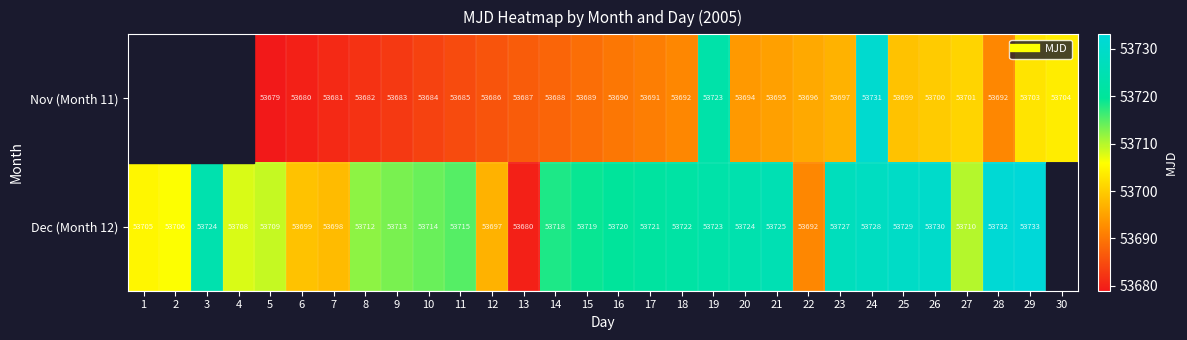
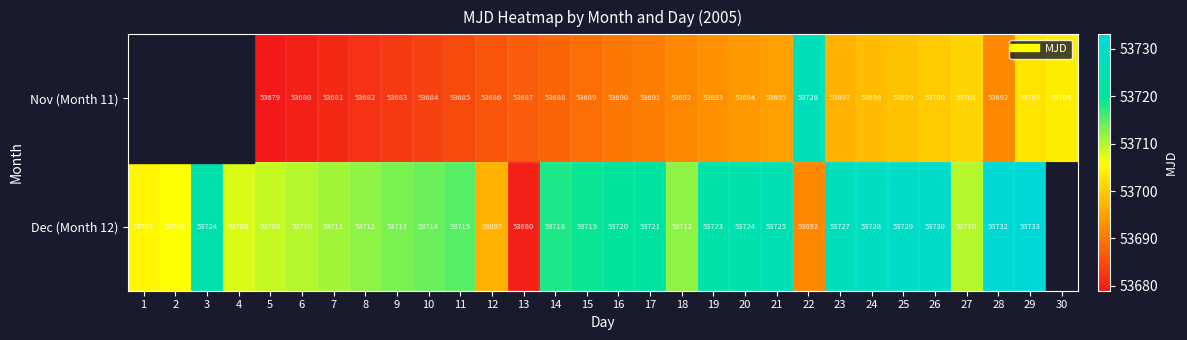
Nov (Month 11), 19: 53723 -> 53693
Nov (Month 11), 22: 53696 -> 53726
Nov (Month 11), 24: 53731 -> 53698
Dec (Month 12), 6: 53699 -> 53710
Dec (Month 12), 7: 53698 -> 53711
Dec (Month 12), 18: 53722 -> 53712
